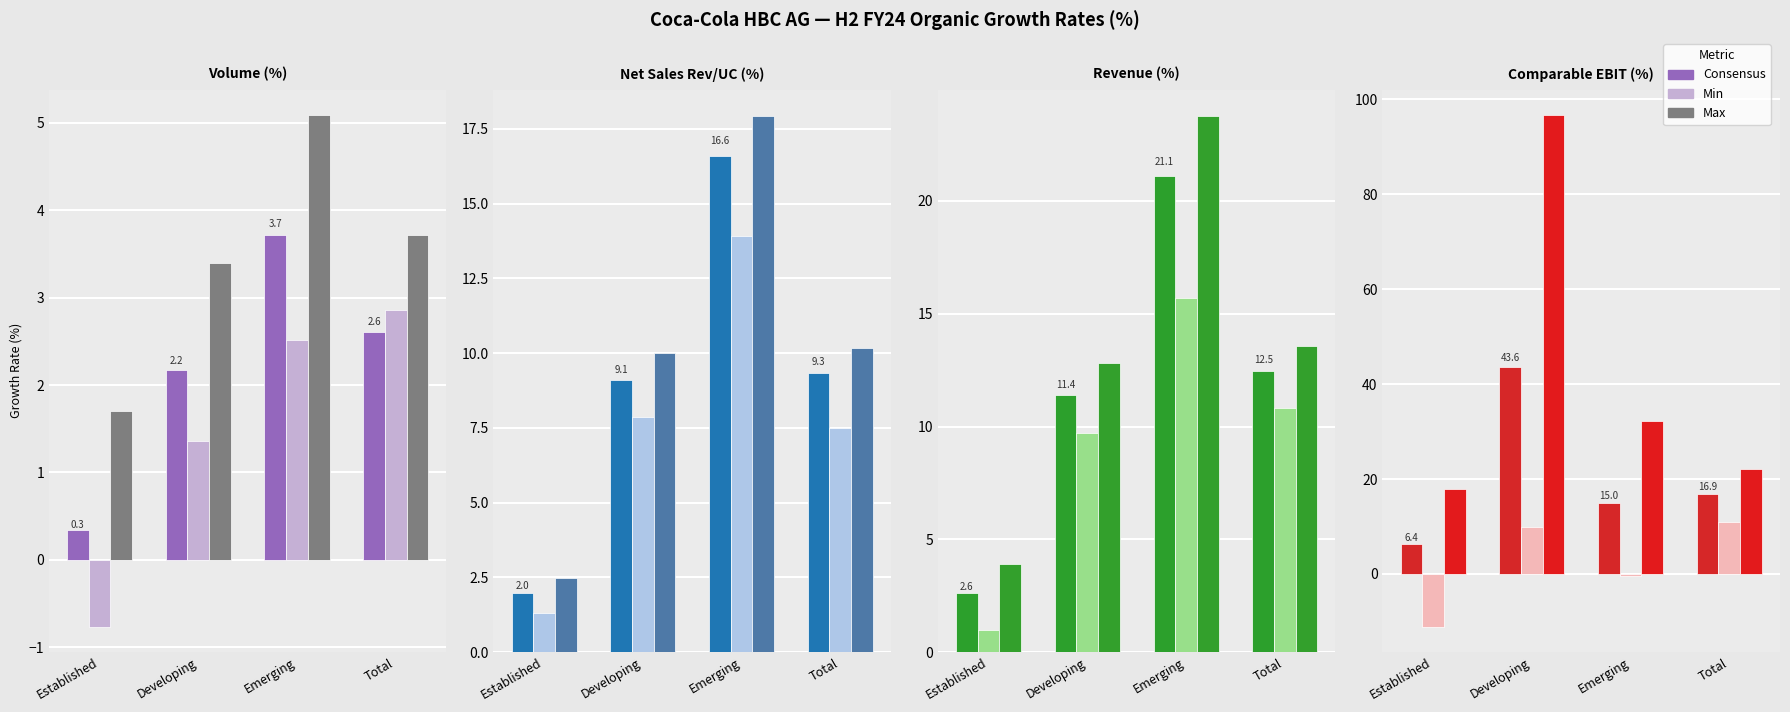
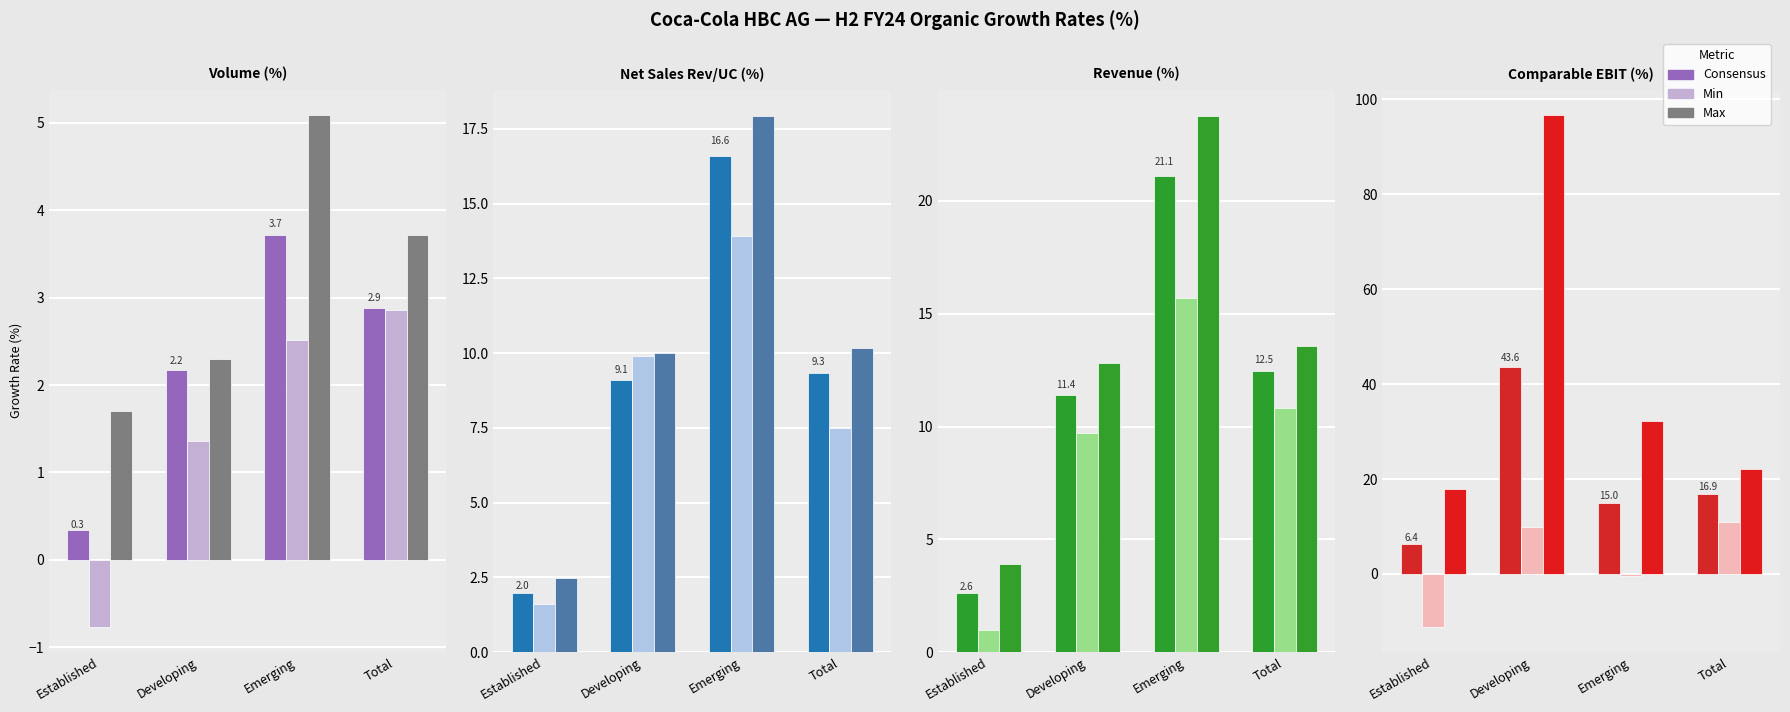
Volume (%), Max, Developing: 3.4 -> 2.3
Volume (%), Consensus, Total: 2.6 -> 2.9
Net Sales Rev/UC (%), Min, Established: 1.3 -> 1.6
Net Sales Rev/UC (%), Min, Developing: 7.9 -> 9.9
